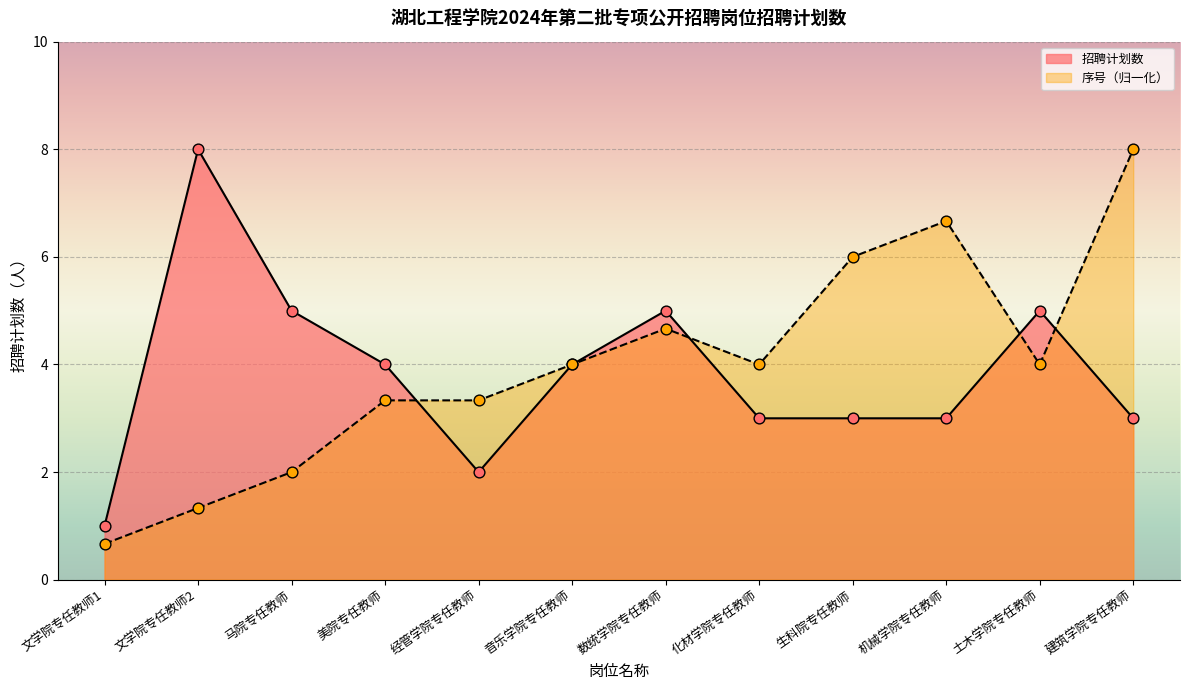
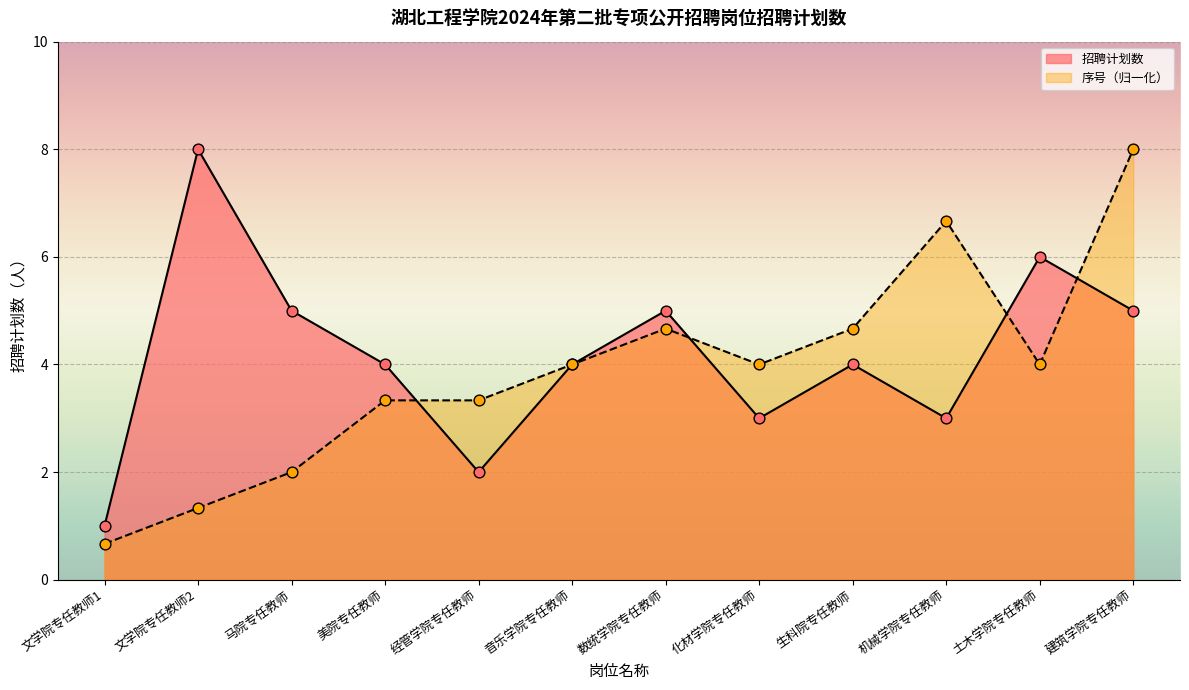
招聘计划数, 生科院专任教师: 3 -> 4
序号（归一化）, 生科院专任教师: 6.0 -> 4.7
招聘计划数, 土木学院专任教师: 5 -> 6
招聘计划数, 建筑学院专任教师: 3 -> 5
